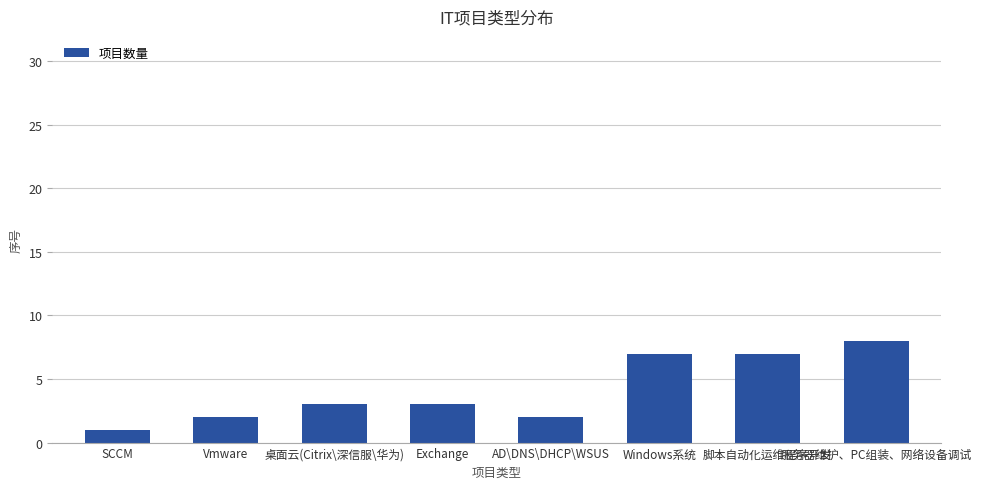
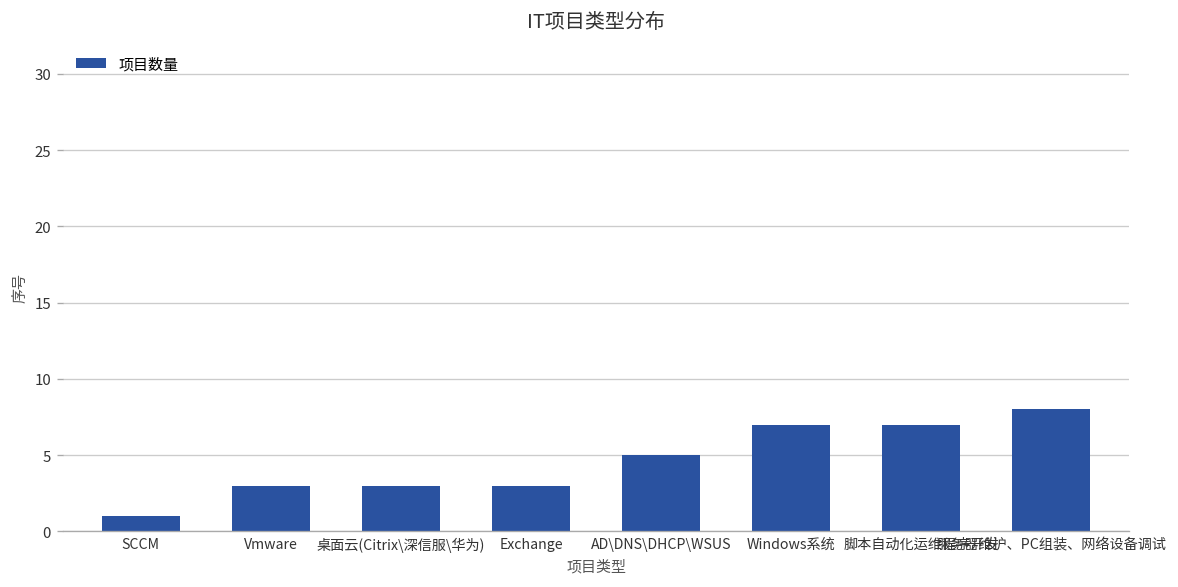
Vmware: 2 -> 3
AD\DNS\DHCP\WSUS: 2 -> 5
